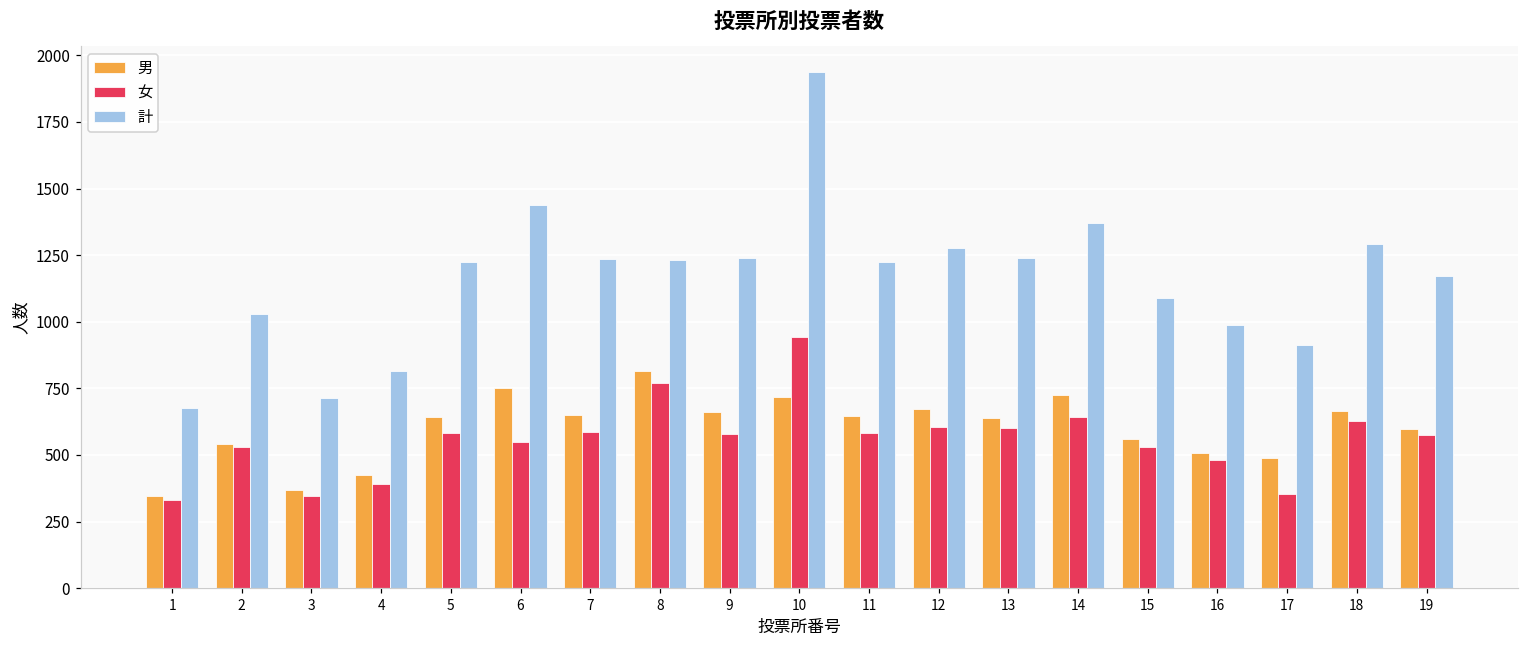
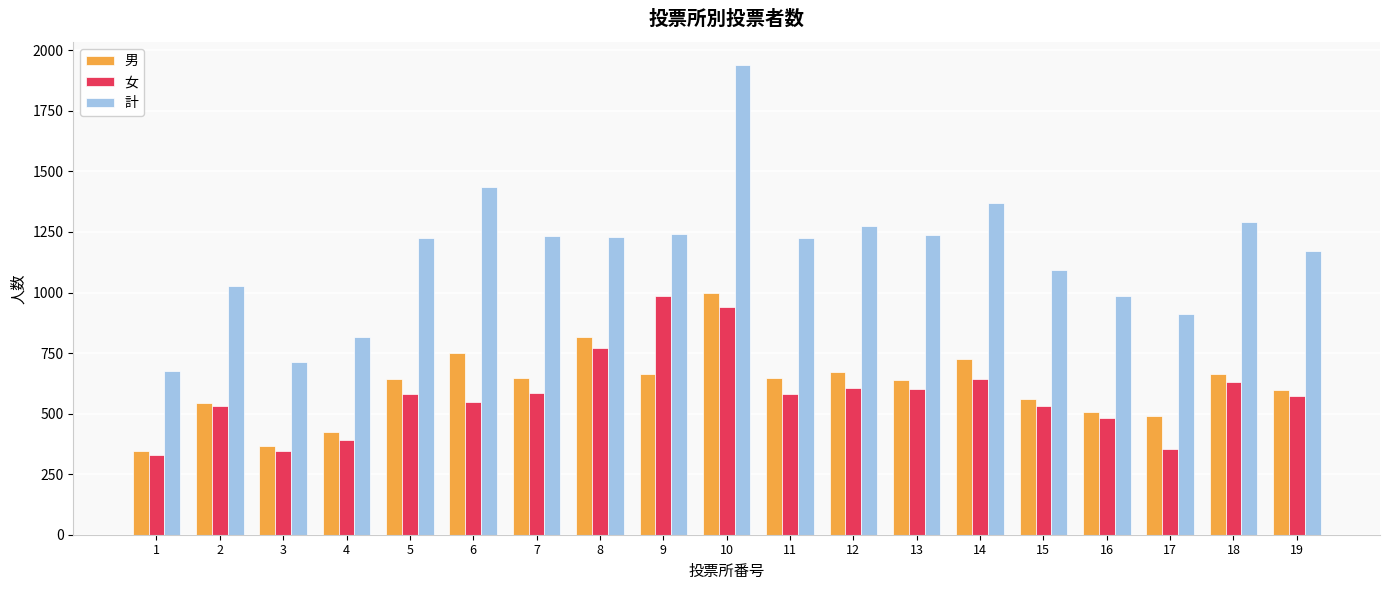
女, 9: 580 -> 990
男, 10: 720 -> 1000
